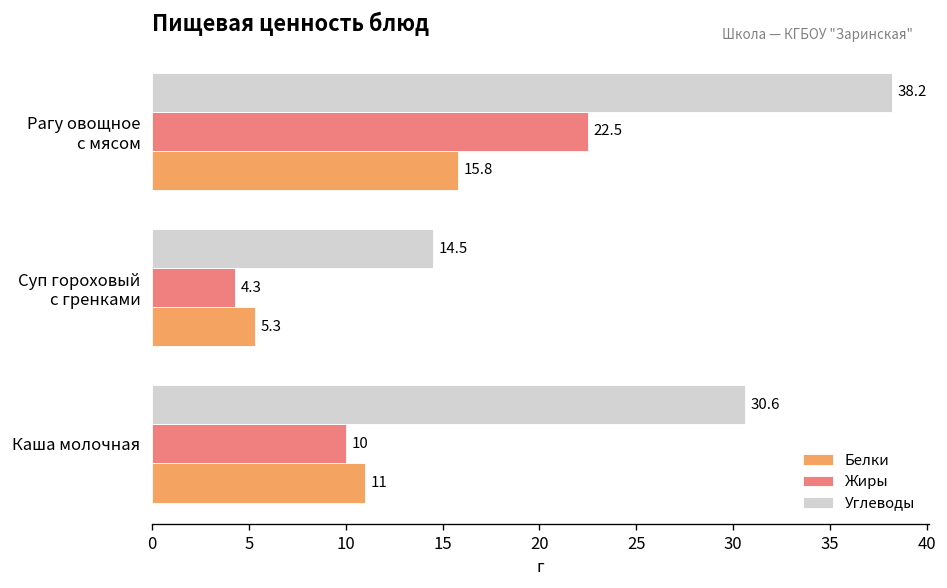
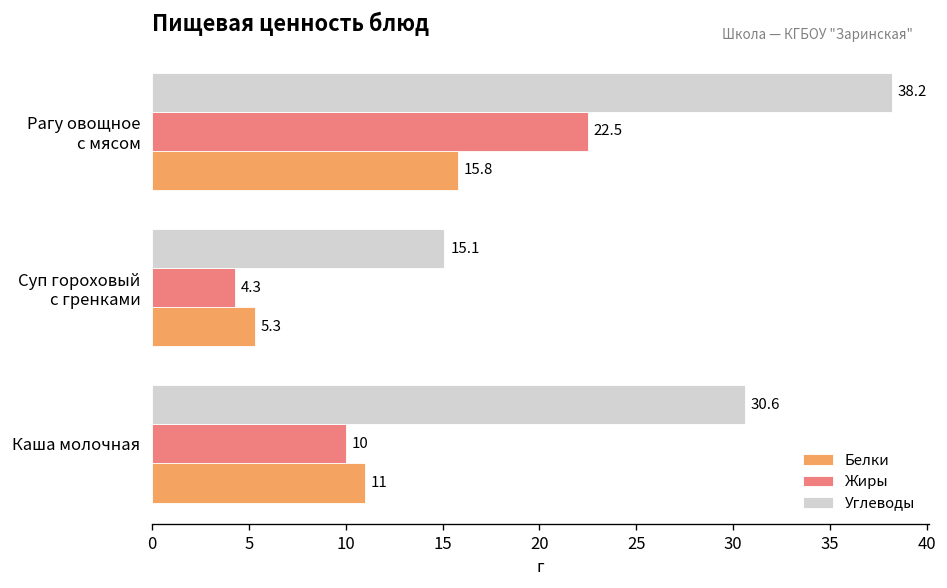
Углеводы, Суп гороховый с гренками: 14.5 -> 15.1
